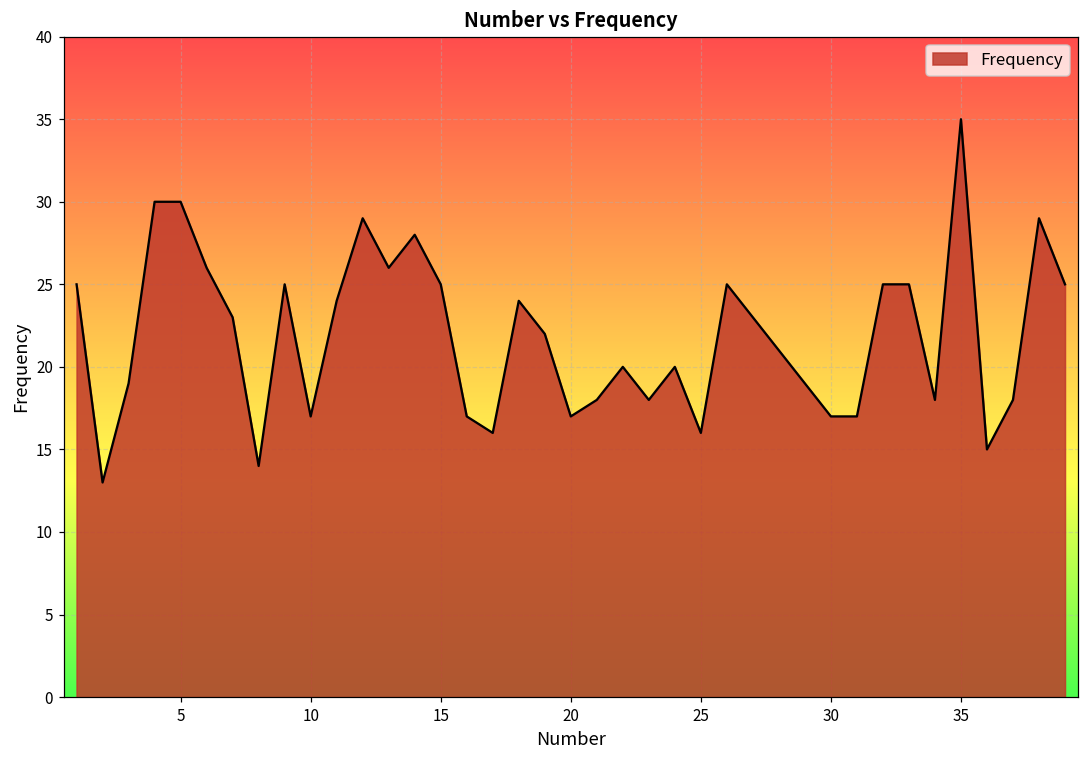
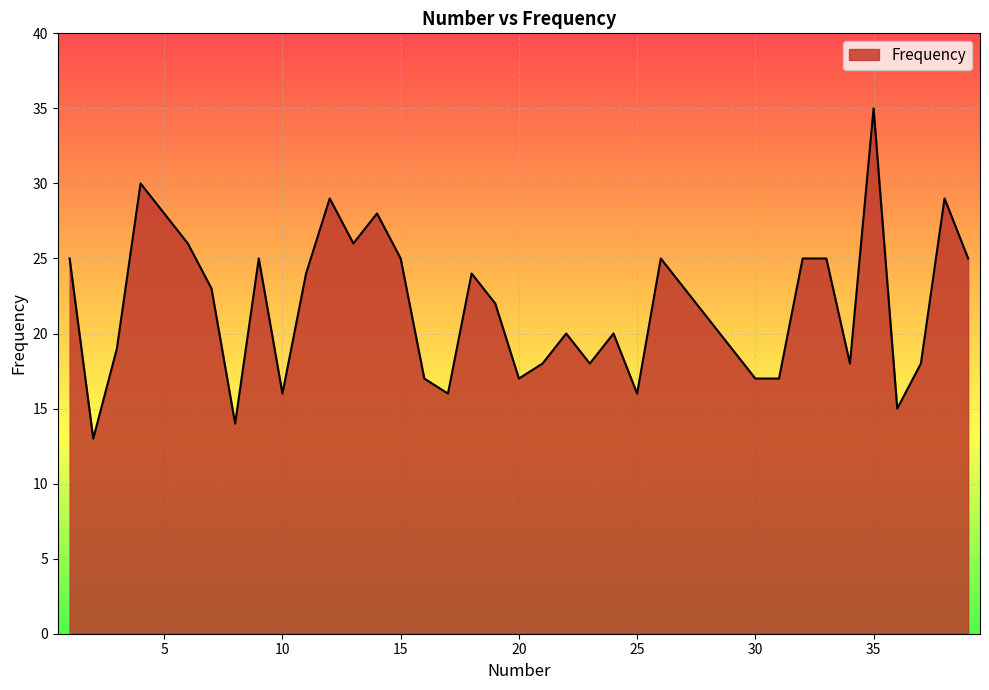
5: 30 -> 28
10: 17 -> 16
